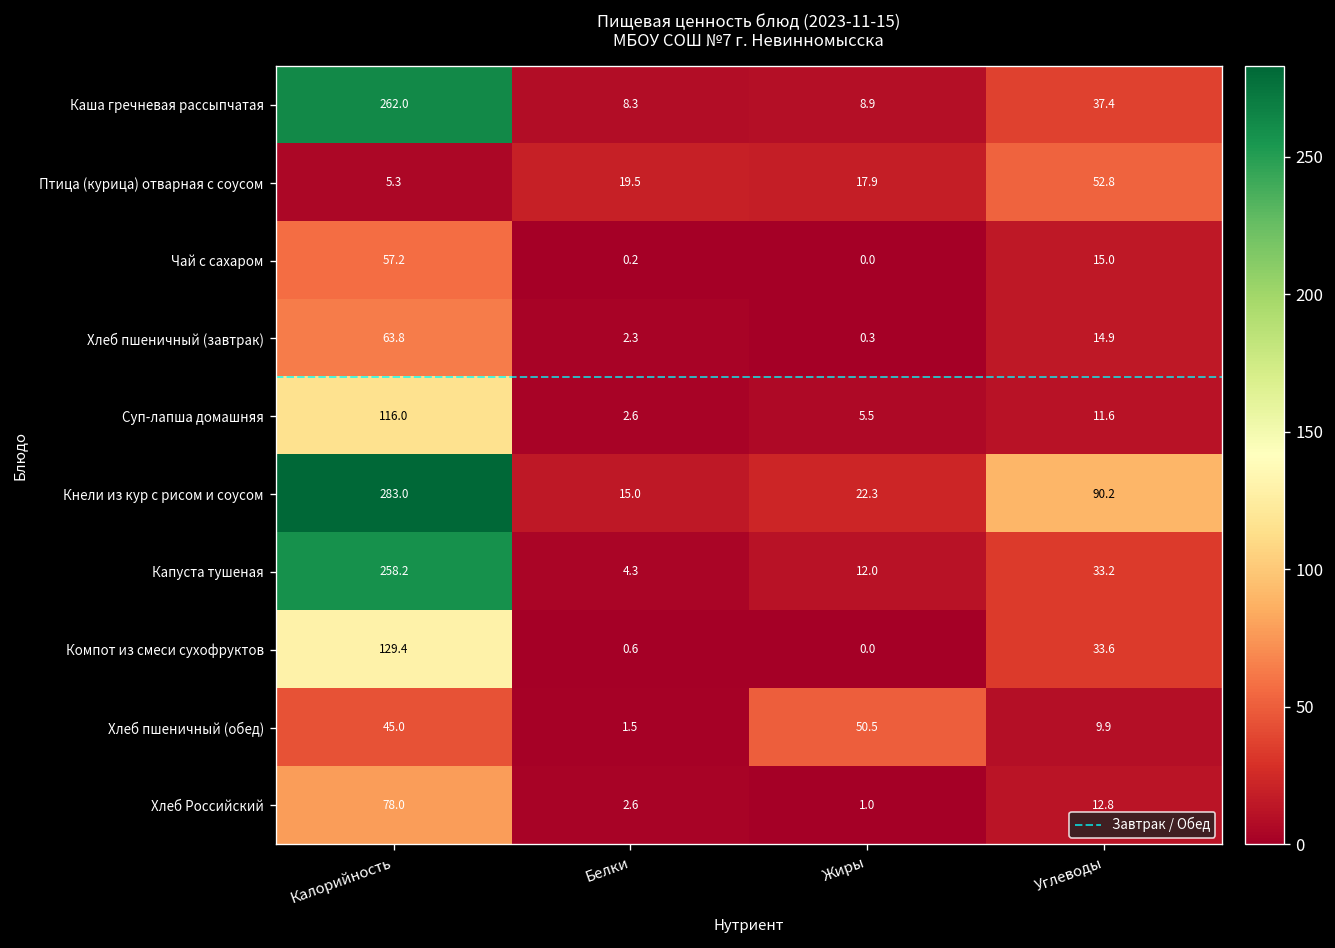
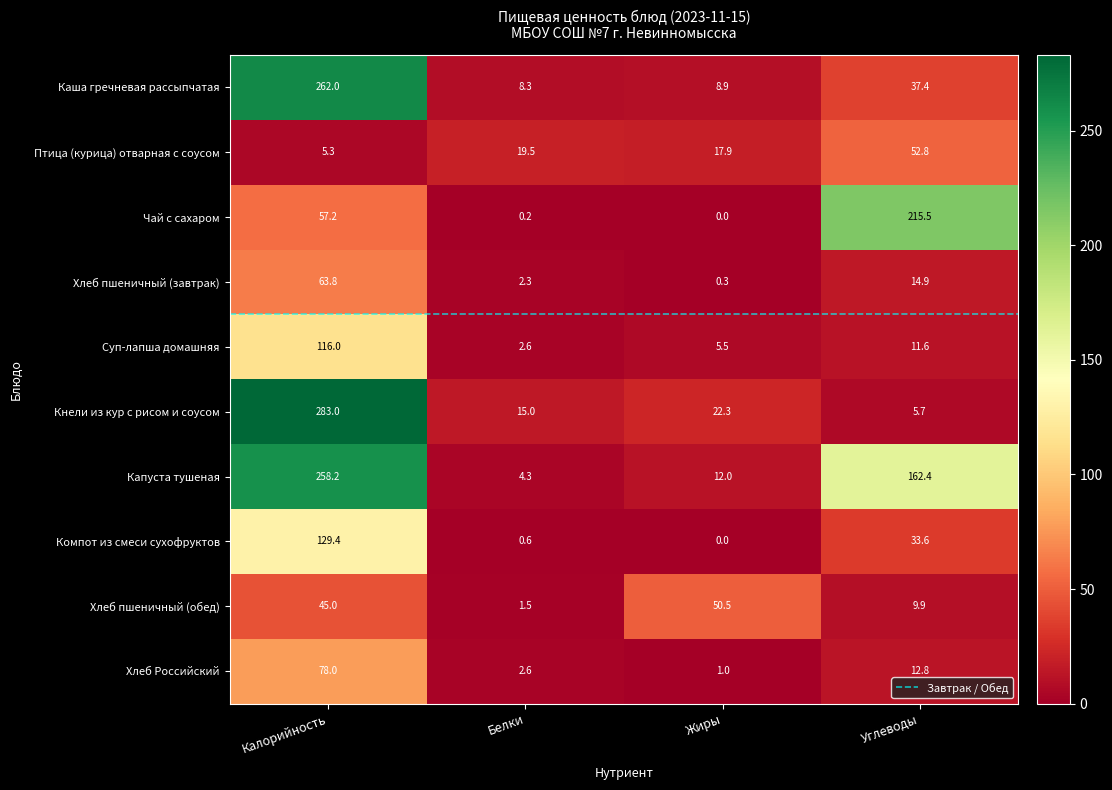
Чай с сахаром, Углеводы: 15.0 -> 215.5
Кнели из кур с рисом и соусом, Углеводы: 90.2 -> 5.7
Капуста тушеная, Углеводы: 33.2 -> 162.4
